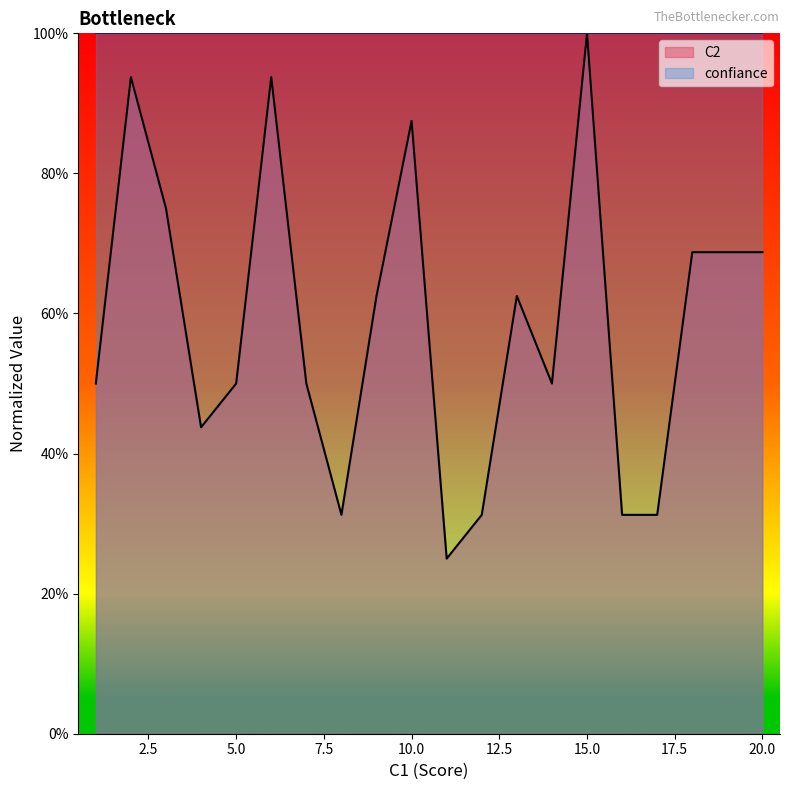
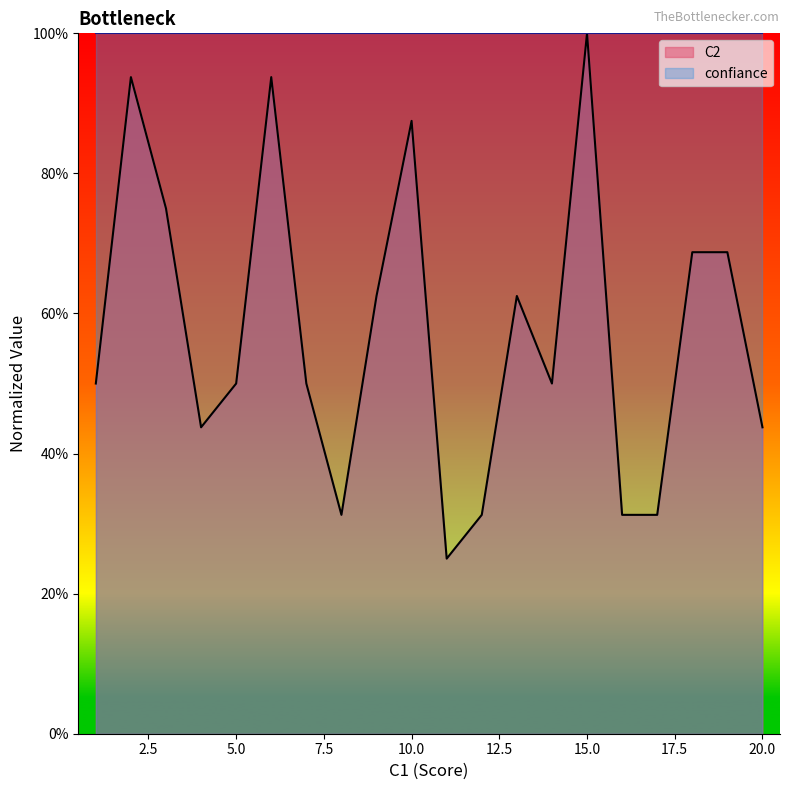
C2, 20.0: 69% -> 44%
